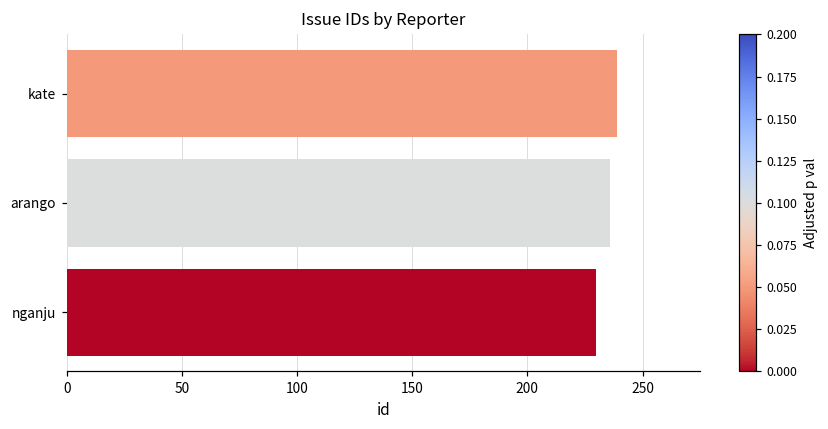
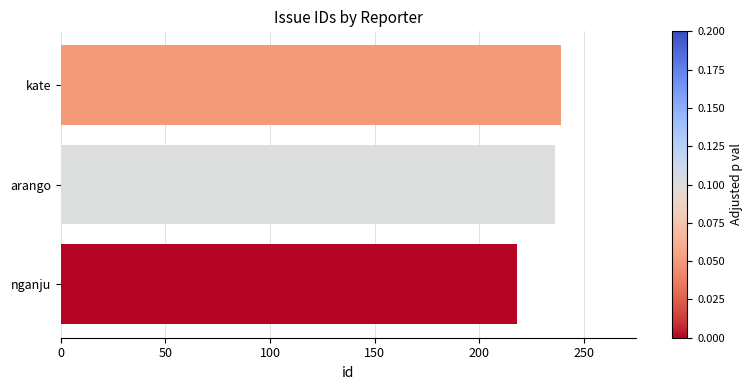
nganju: 230 -> 218
